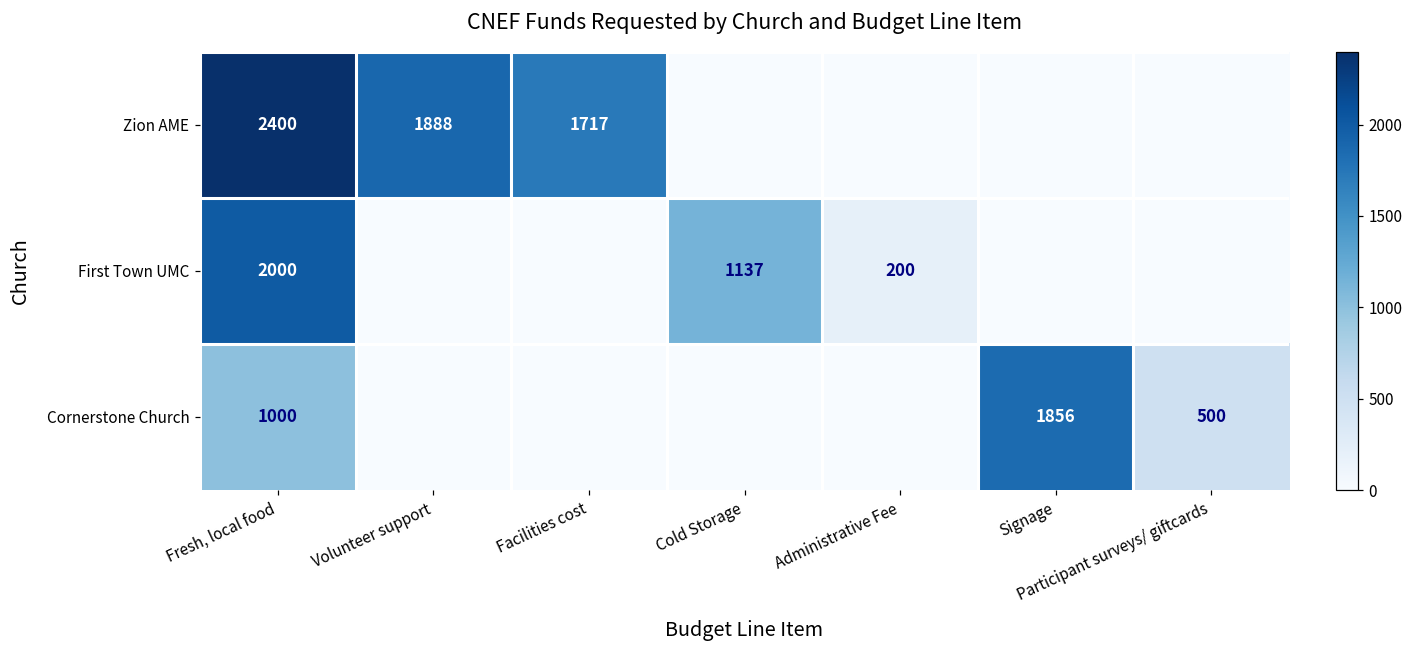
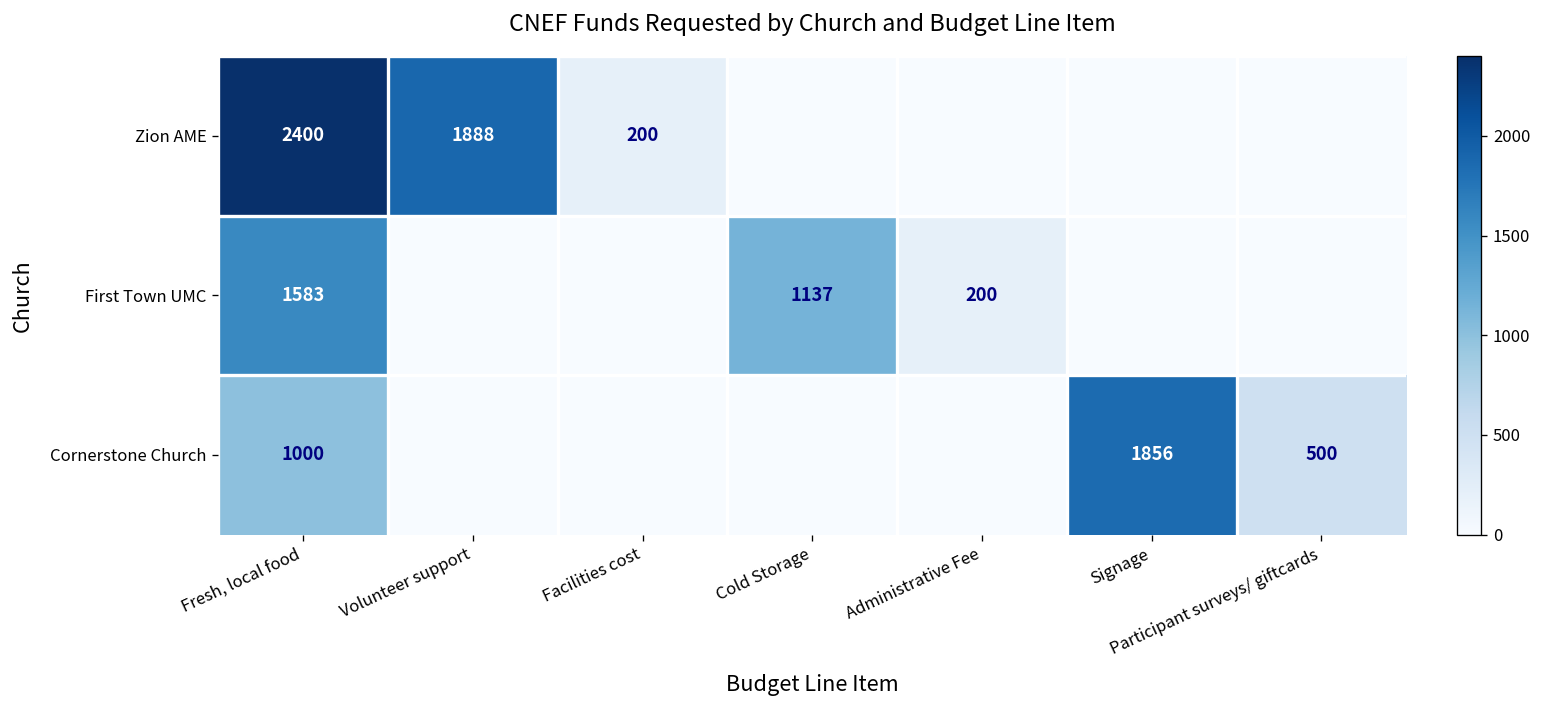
Zion AME, Facilities cost: 1717 -> 200
First Town UMC, Fresh, local food: 2000 -> 1583
